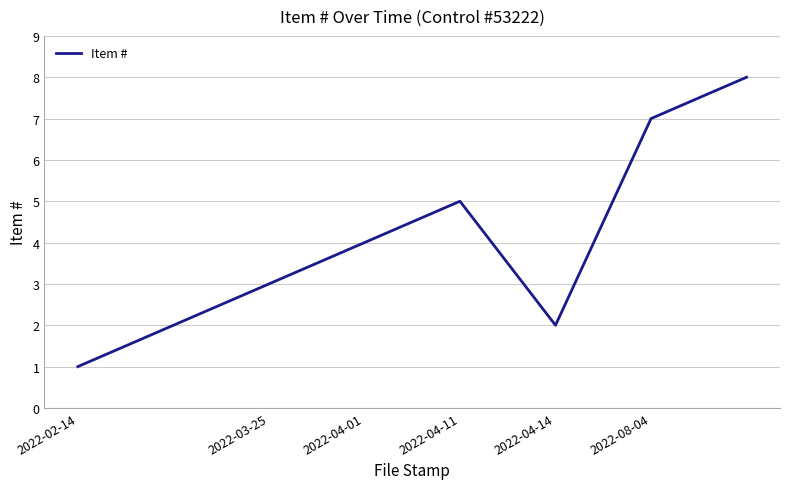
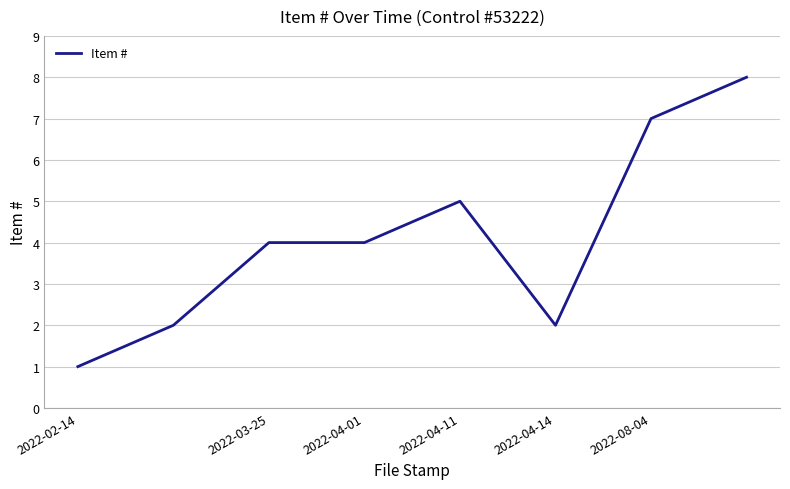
2022-03-25: 3 -> 4
